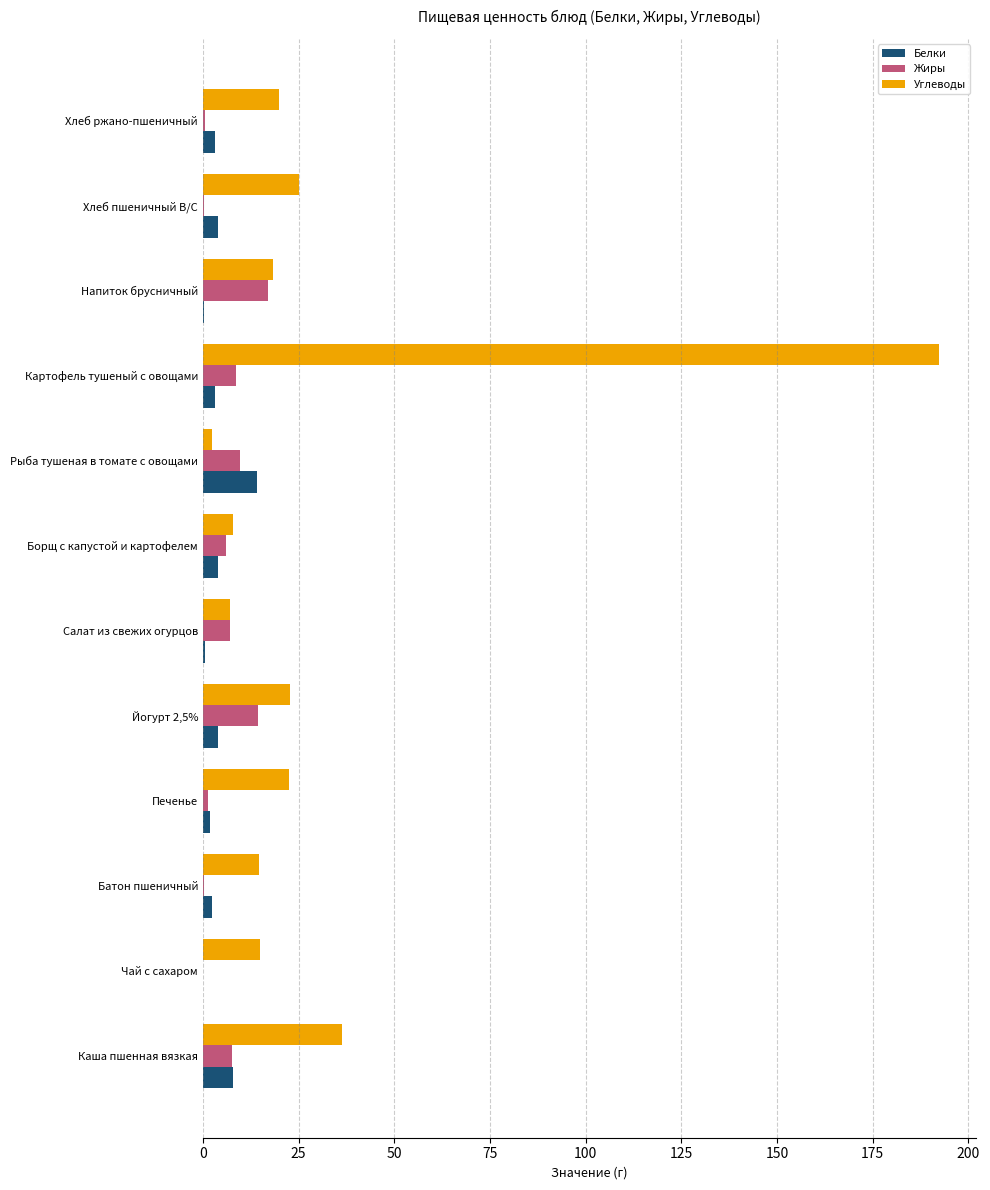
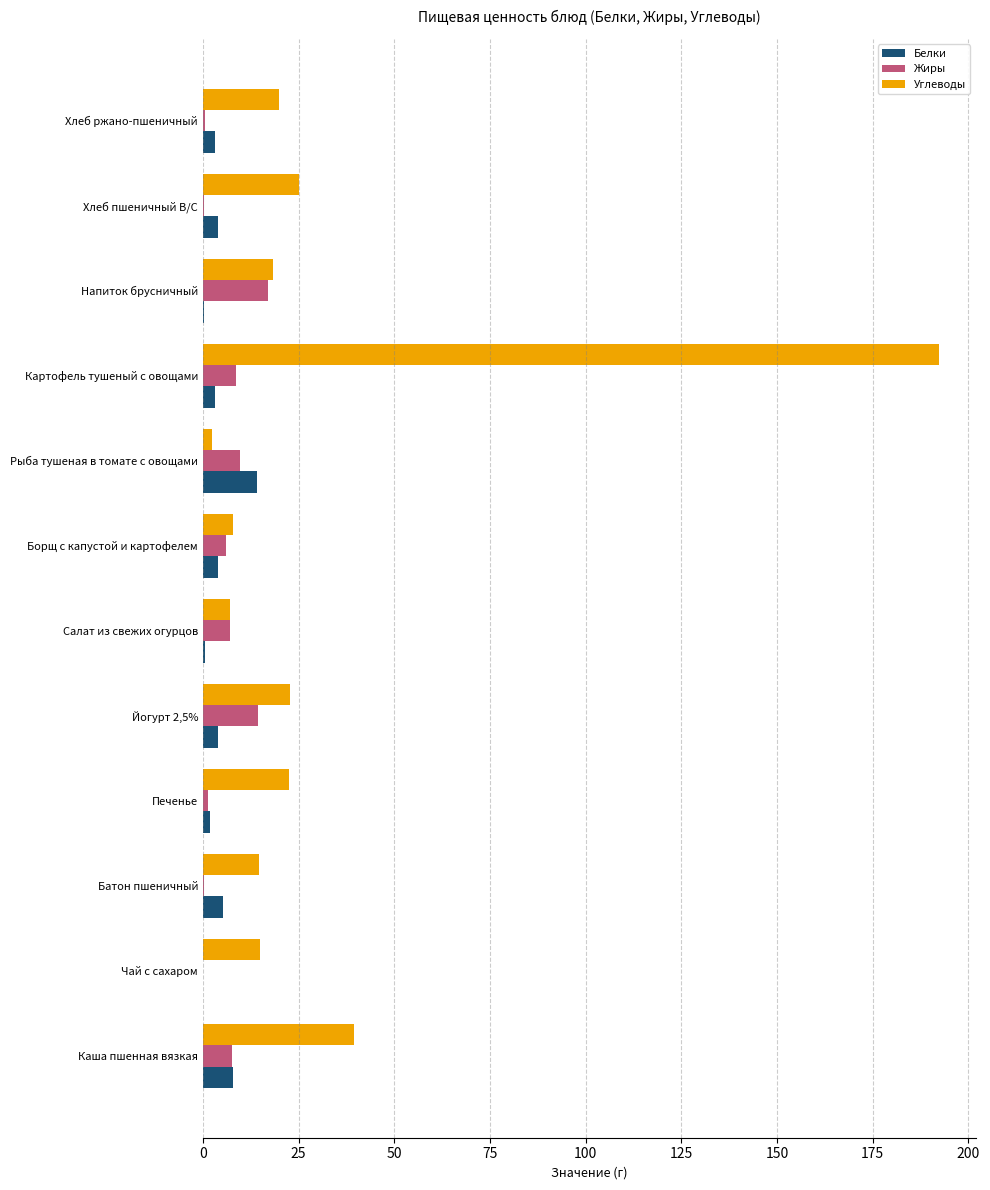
Белки, Батон пшеничный: 2 -> 5
Углеводы, Каша пшенная вязкая: 36 -> 39
